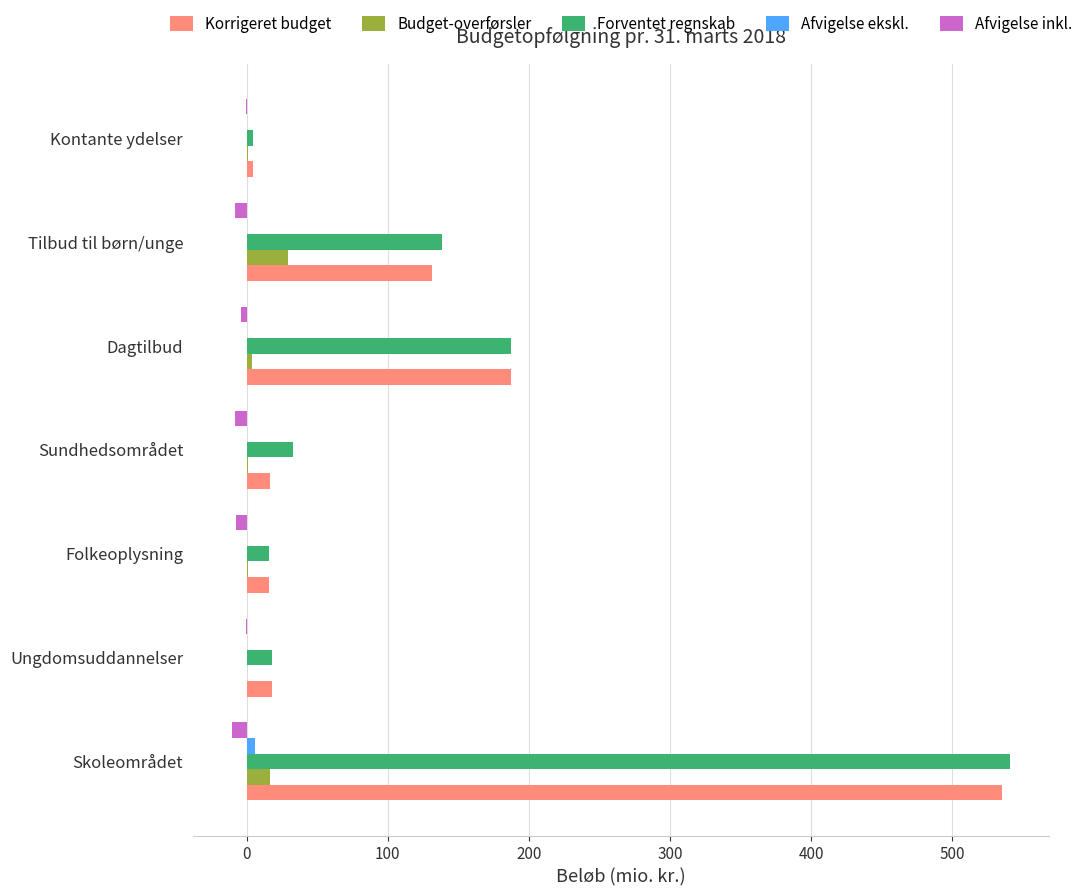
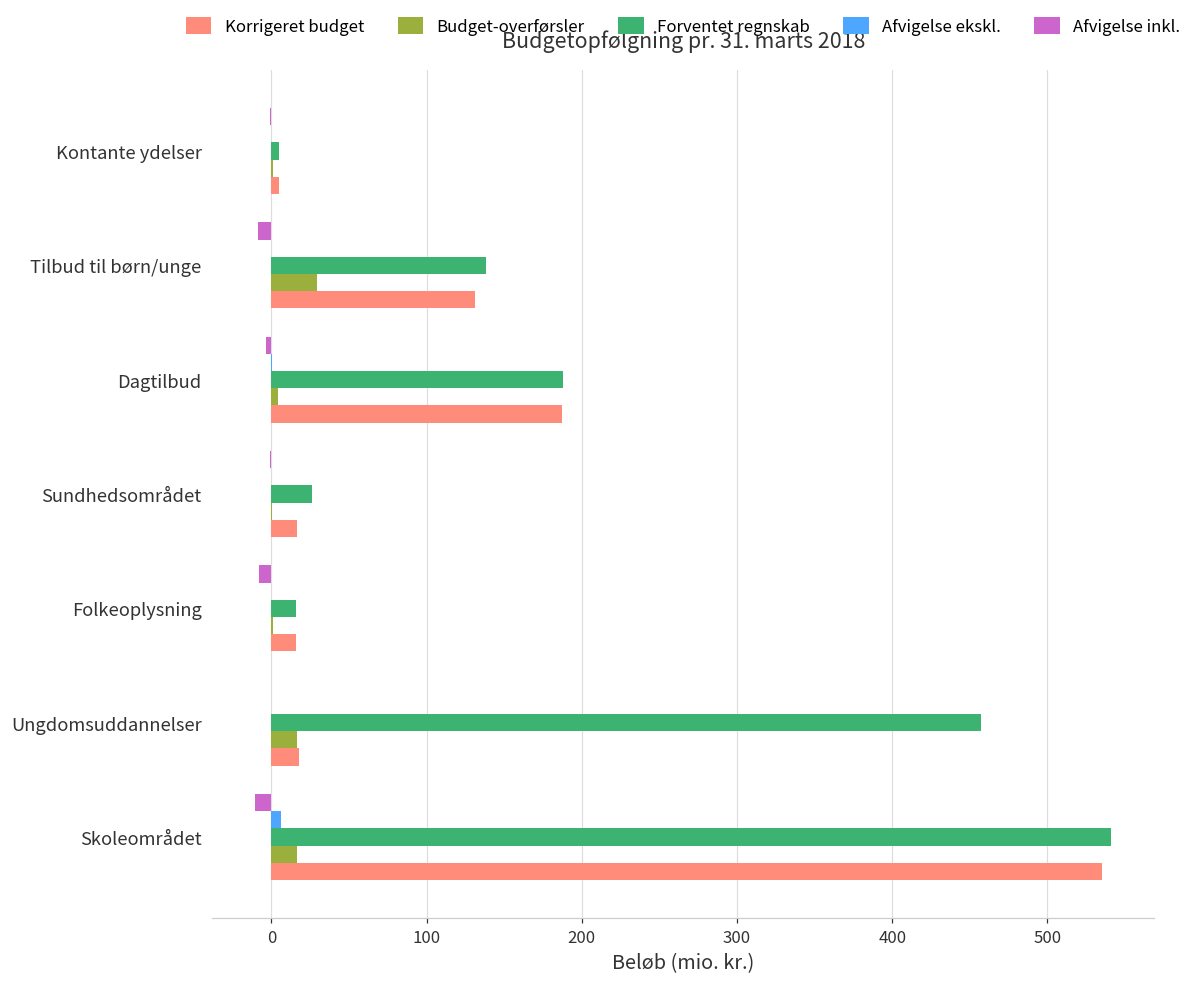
Afvigelse inkl., Sundhedsområdet: -9 -> -1
Forventet regnskab, Sundhedsområdet: 33 -> 26
Forventet regnskab, Ungdomsuddannelser: 18 -> 457
Budget-overførsler, Ungdomsuddannelser: 1 -> 16
